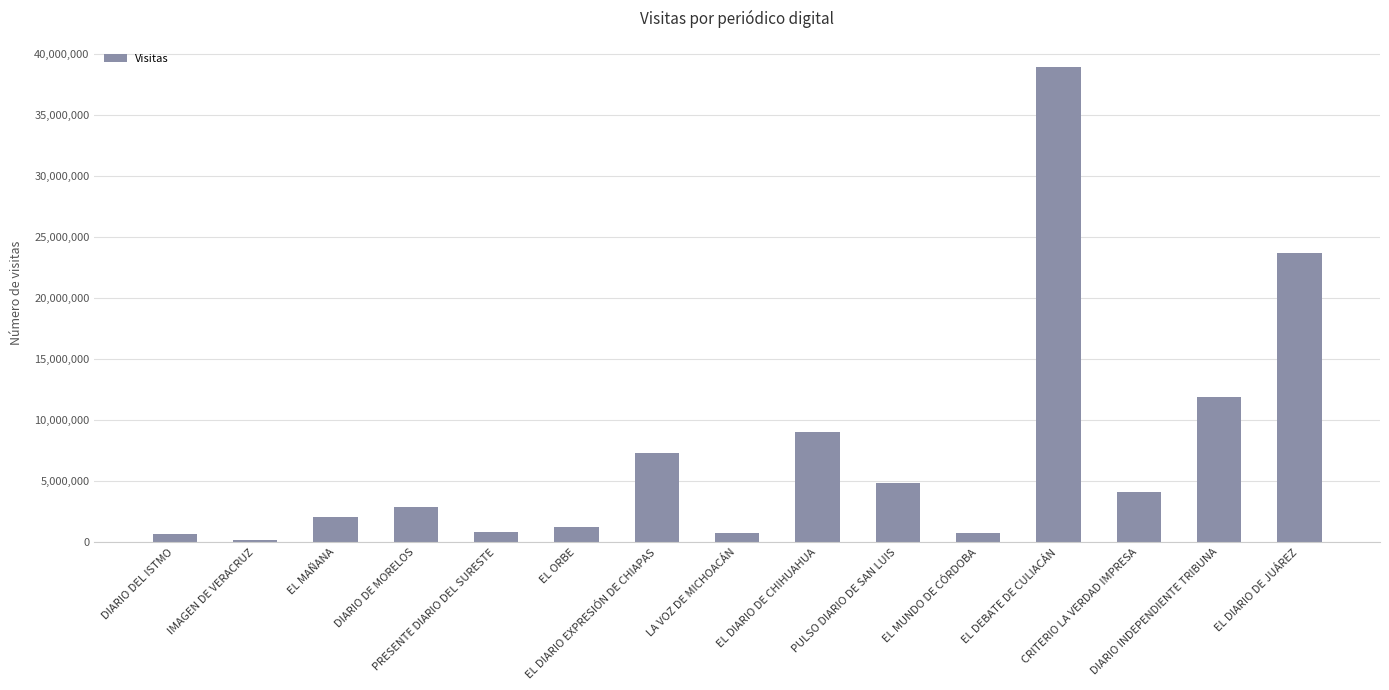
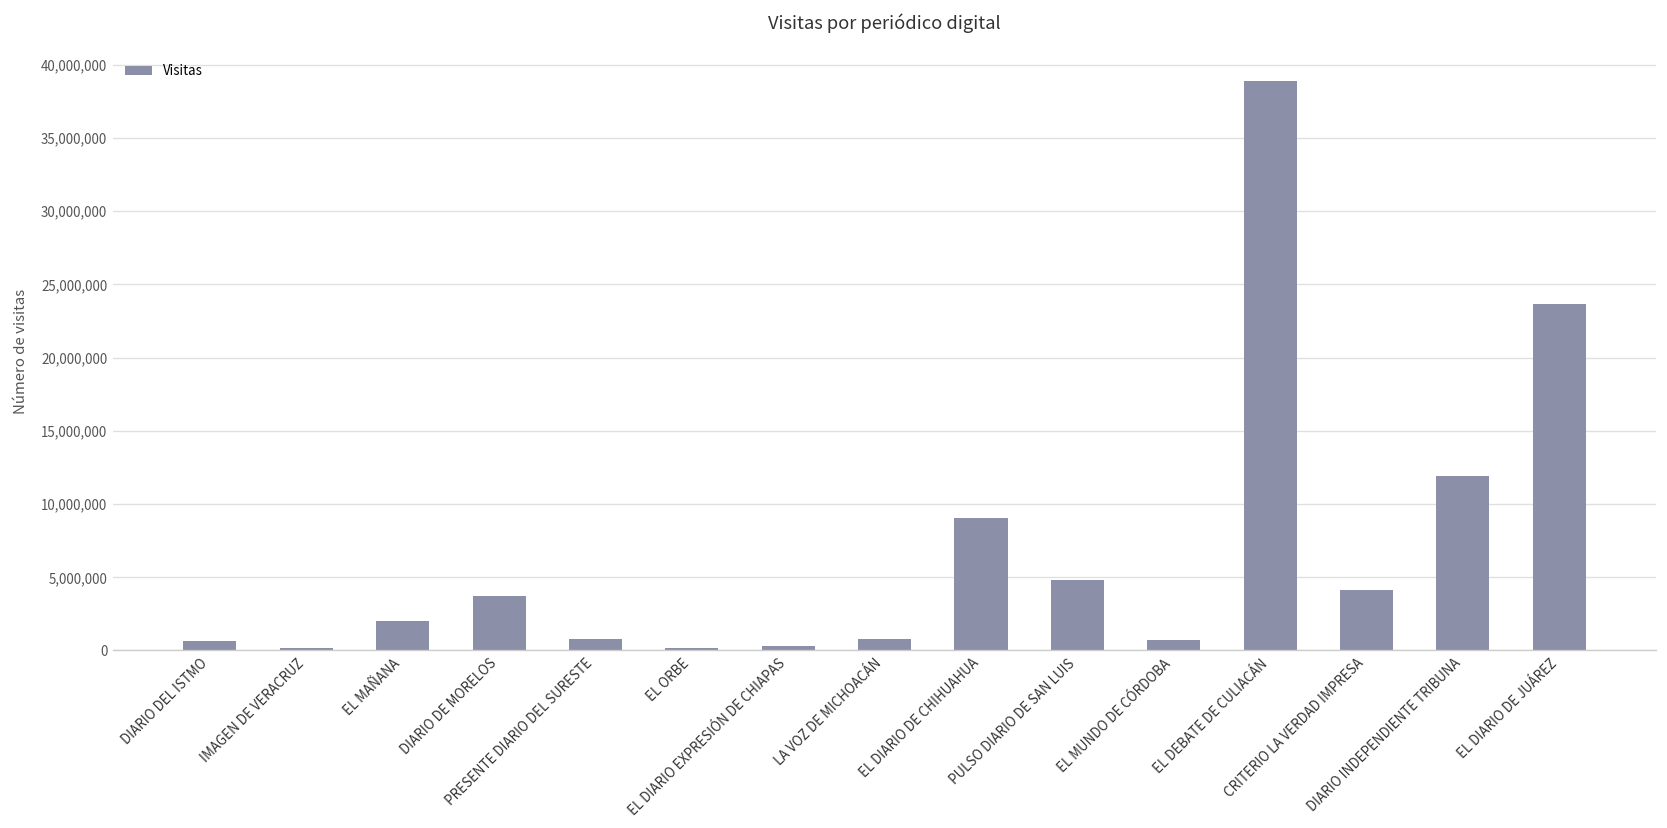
DIARIO DE MORELOS: 2,900,000 -> 3,800,000
EL ORBE: 1,200,000 -> 200,000
EL DIARIO EXPRESIÓN DE CHIAPAS: 7,300,000 -> 300,000
